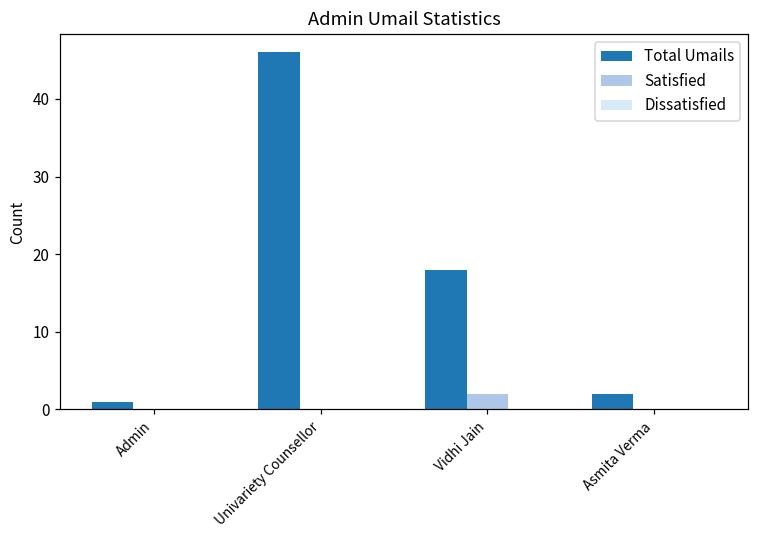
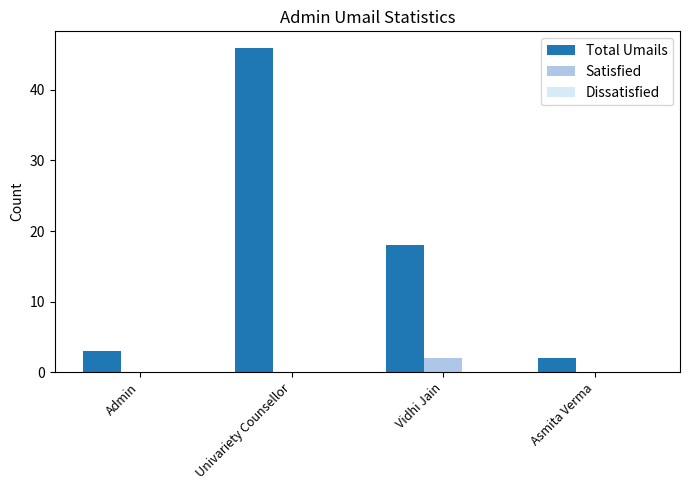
Total Umails, Admin: 1 -> 3
